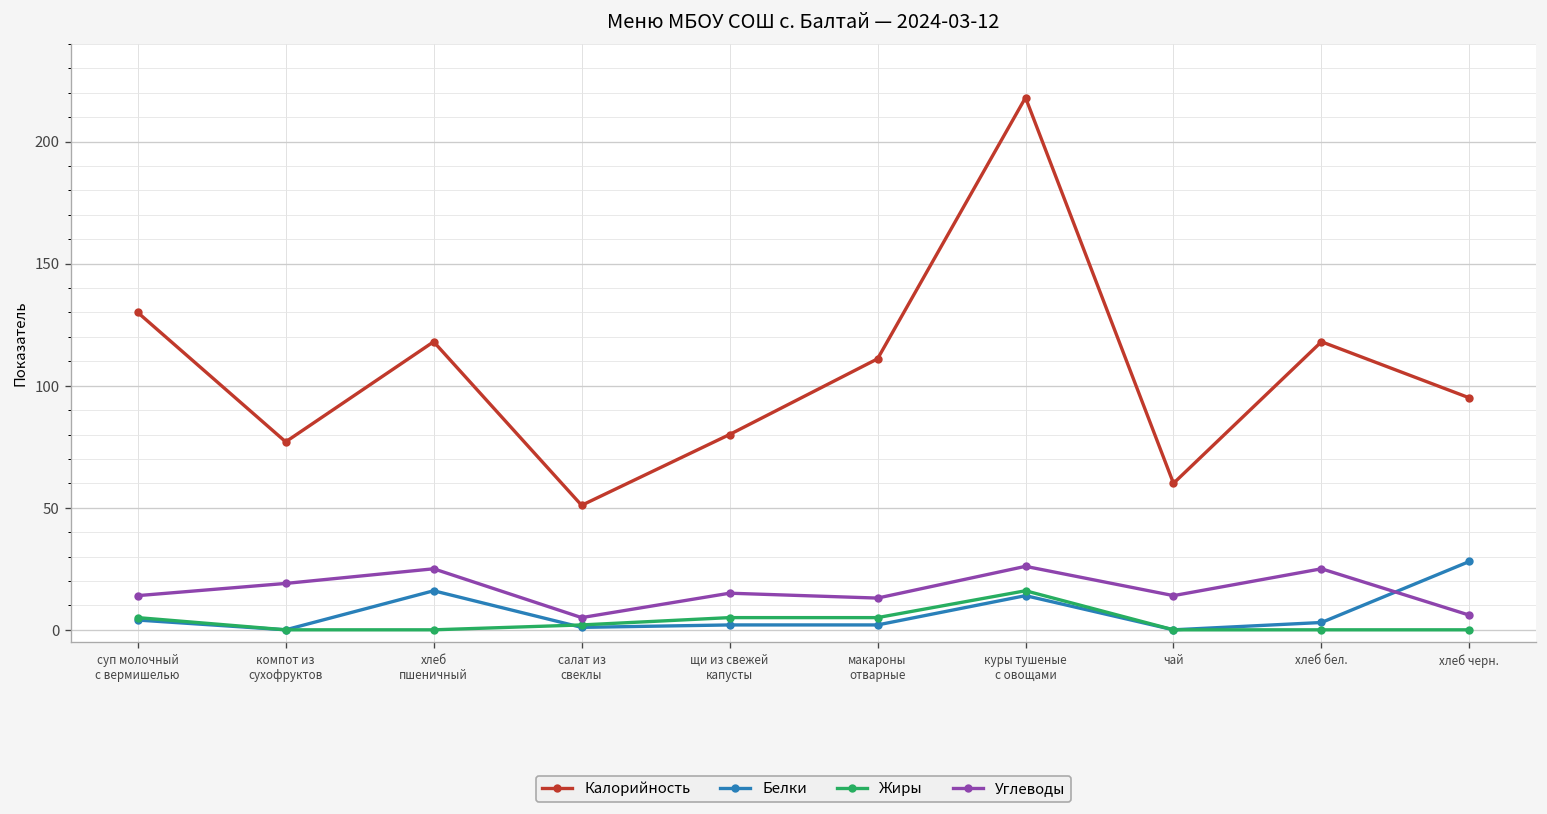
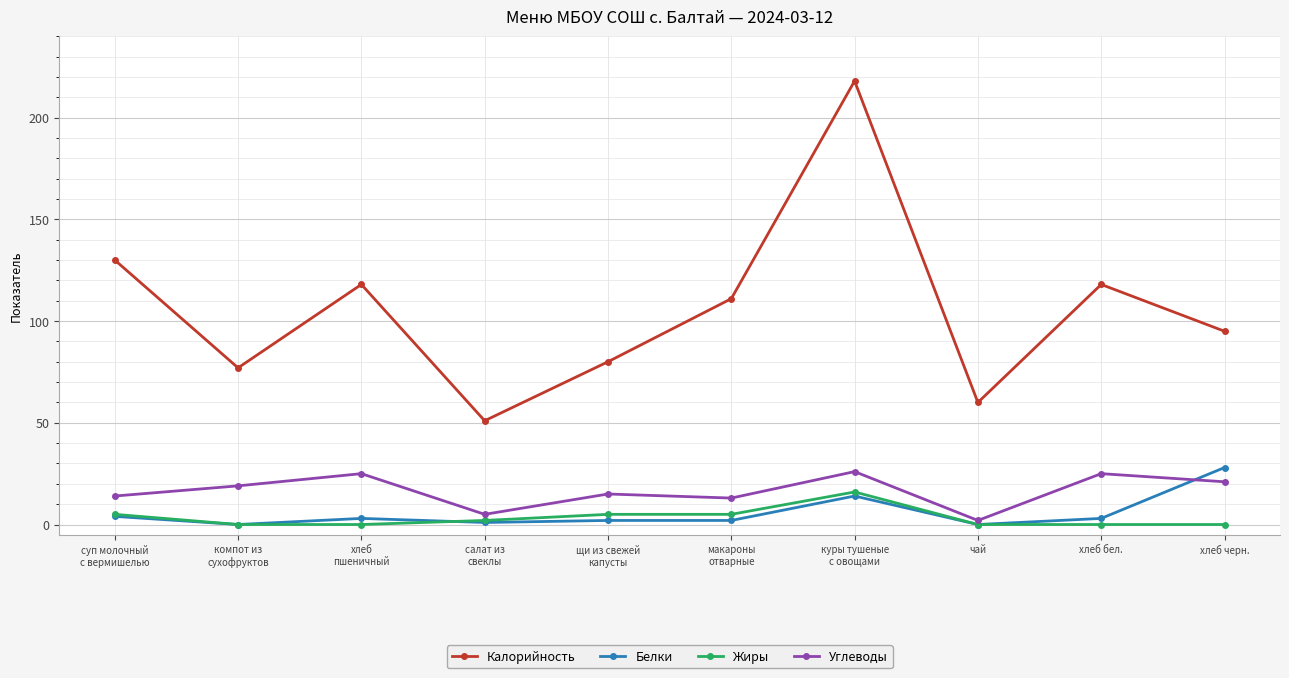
Белки, хлеб пшеничный: 16 -> 3
Углеводы, чай: 14 -> 2
Углеводы, хлеб черн.: 6 -> 21
